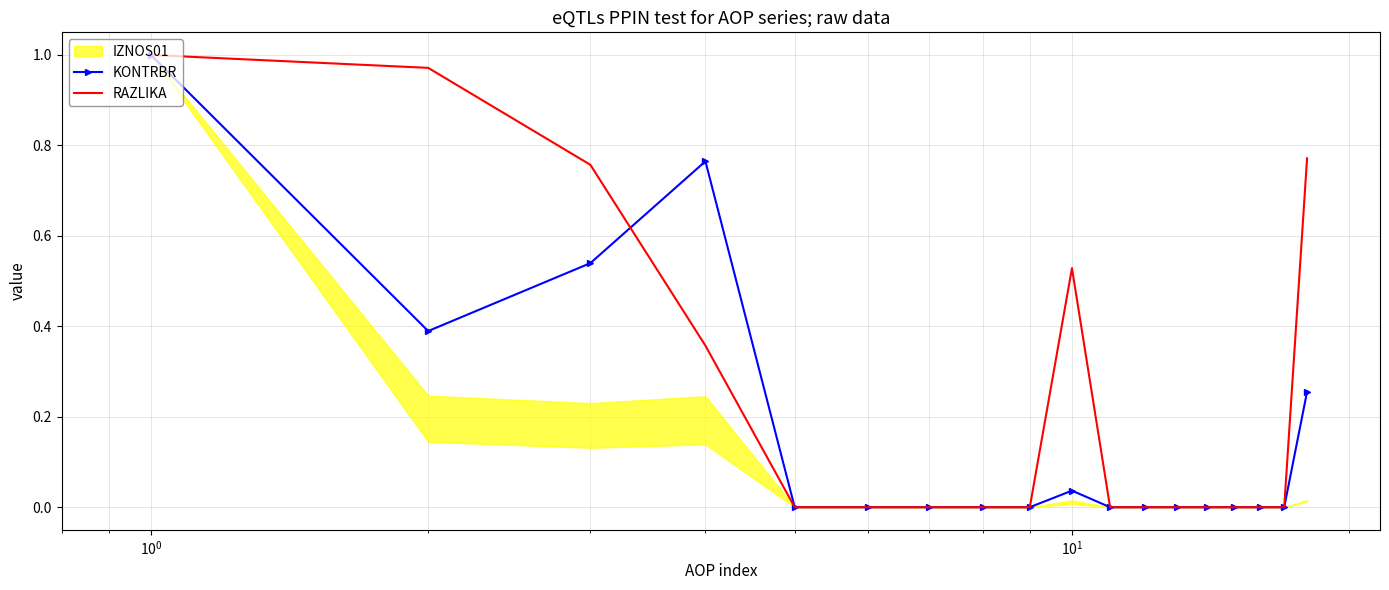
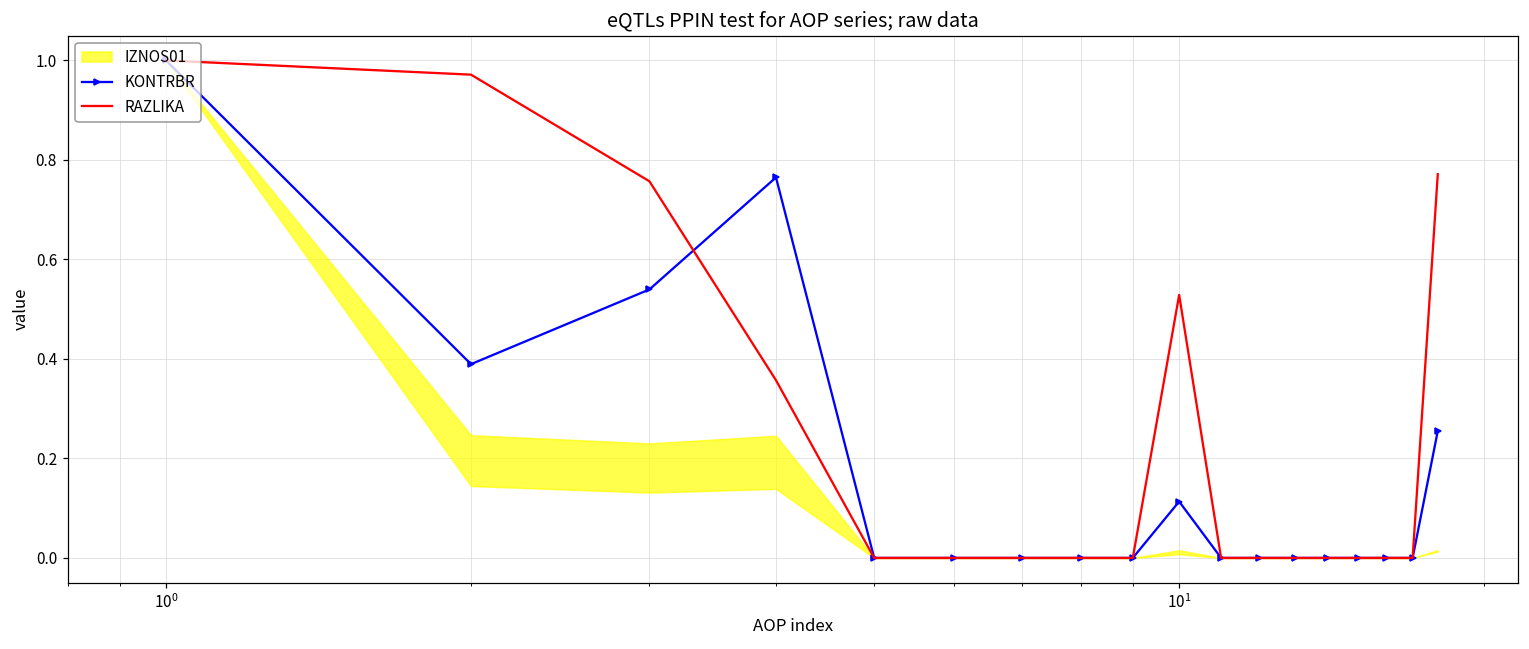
KONTRBR, 10^1: 0.04 -> 0.11
